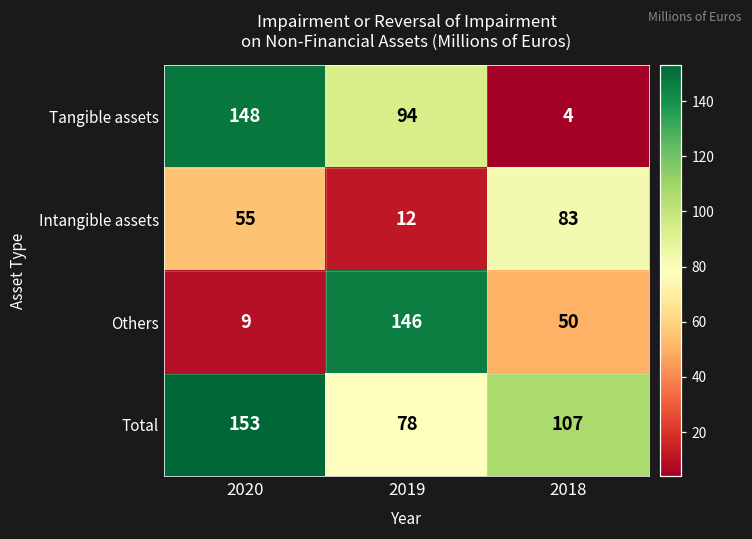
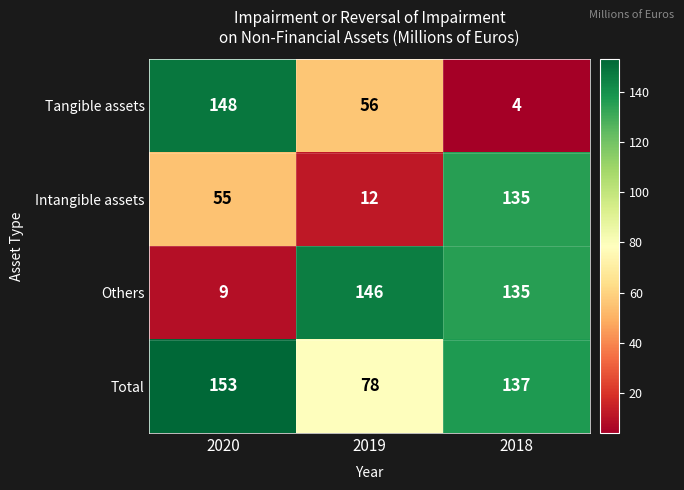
Tangible assets, 2019: 94 -> 56
Intangible assets, 2018: 83 -> 135
Others, 2018: 50 -> 135
Total, 2018: 107 -> 137
